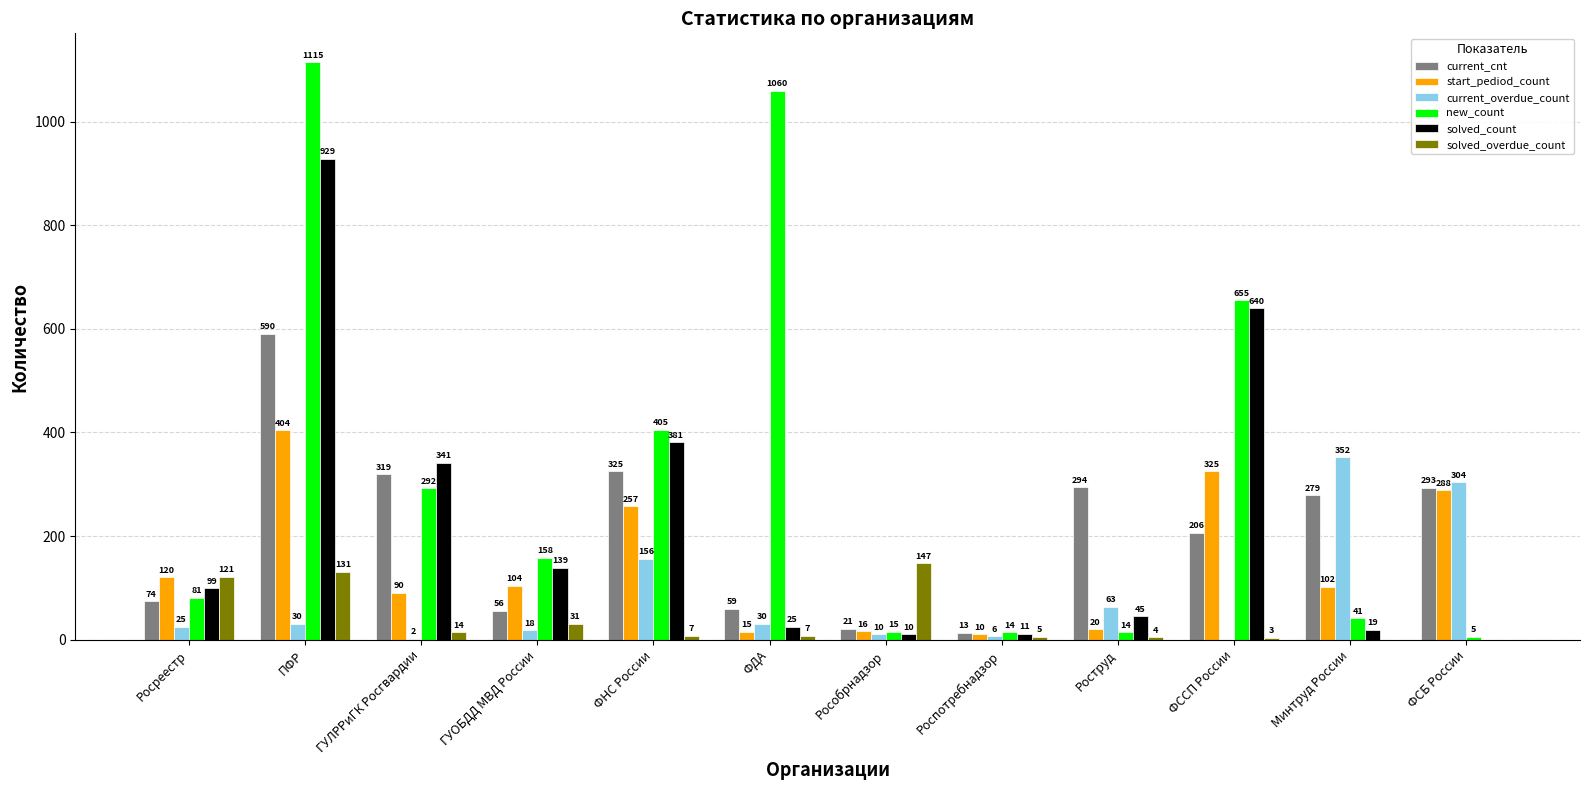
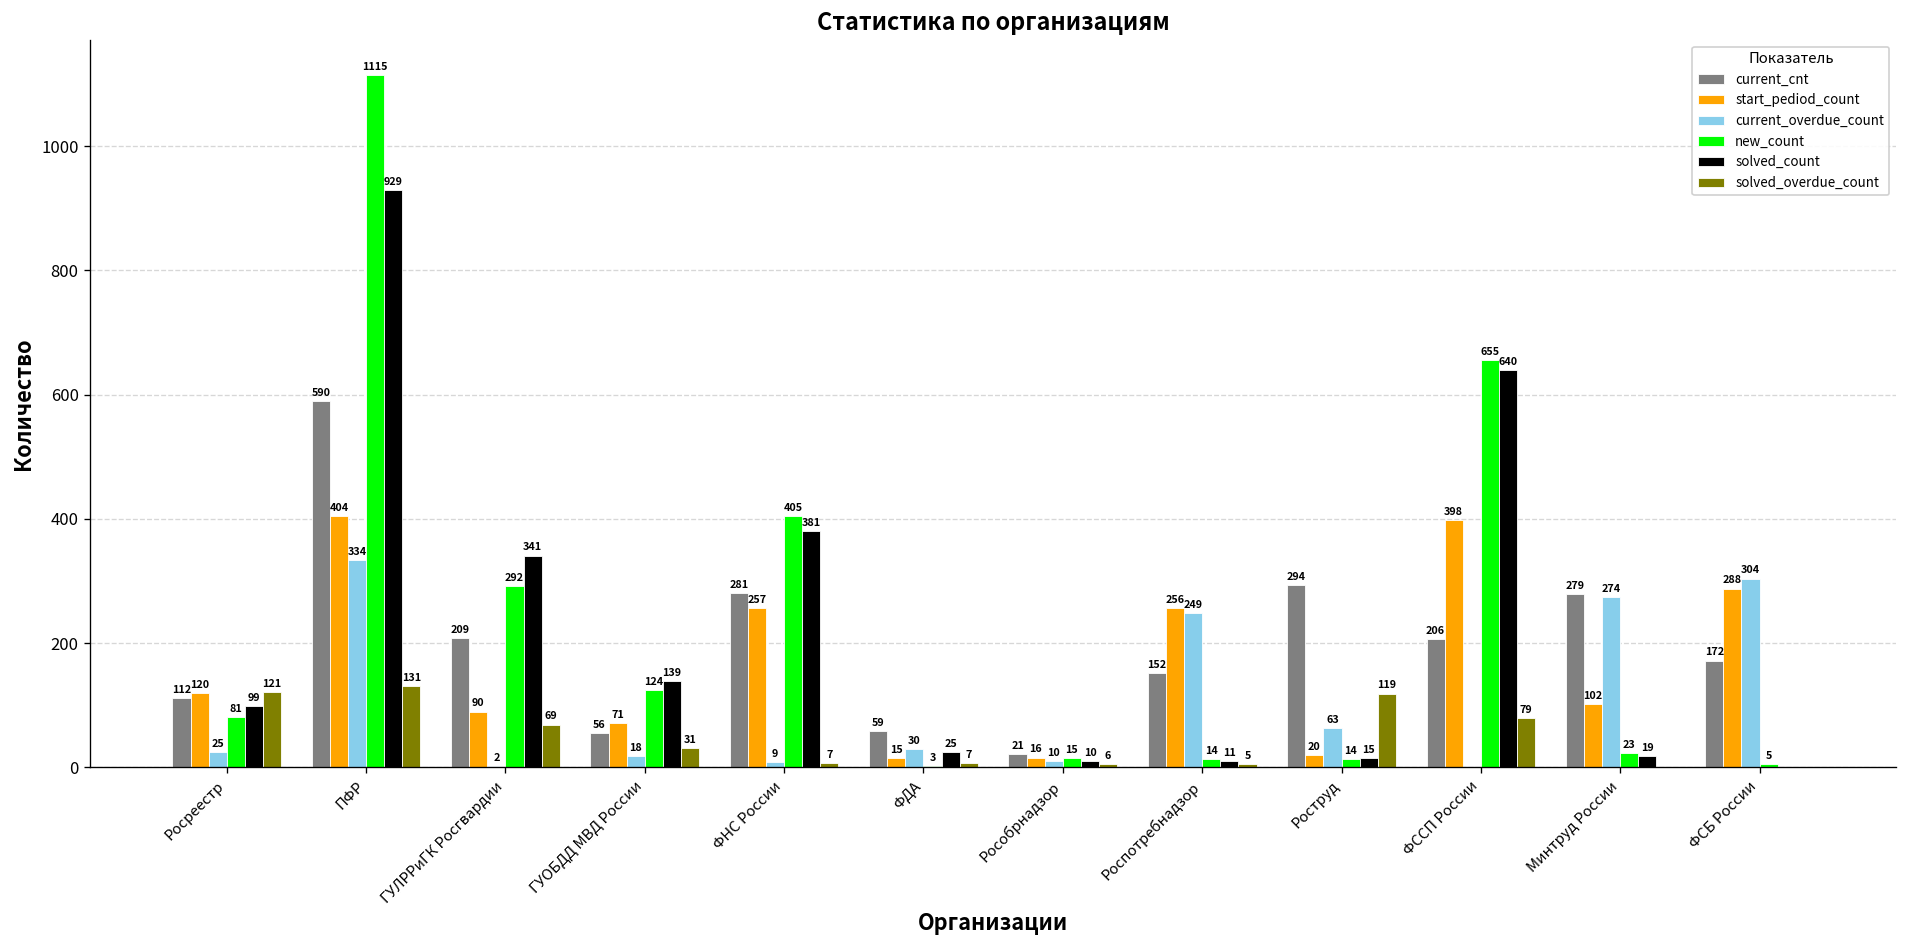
current_cnt, Росреестр: 74 -> 112
current_overdue_count, ПФР: 30 -> 334
current_cnt, ГУЛРРиГК Росгвардии: 319 -> 209
solved_overdue_count, ГУЛРРиГК Росгвардии: 14 -> 69
start_pediod_count, ГУОБДД МВД России: 104 -> 71
new_count, ГУОБДД МВД России: 158 -> 124
current_cnt, ФНС России: 325 -> 281
current_overdue_count, ФНС России: 156 -> 9
new_count, ФДА: 1060 -> 3
solved_overdue_count, Рособрнадзор: 147 -> 6
current_cnt, Роспотребнадзор: 13 -> 152
start_pediod_count, Роспотребнадзор: 10 -> 256
current_overdue_count, Роспотребнадзор: 6 -> 249
solved_count, Роструд: 45 -> 15
solved_overdue_count, Роструд: 4 -> 119
start_pediod_count, ФССП России: 325 -> 398
solved_overdue_count, ФССП России: 3 -> 79
current_overdue_count, Минтруд России: 352 -> 274
new_count, Минтруд России: 41 -> 23
current_cnt, ФСБ России: 293 -> 172
